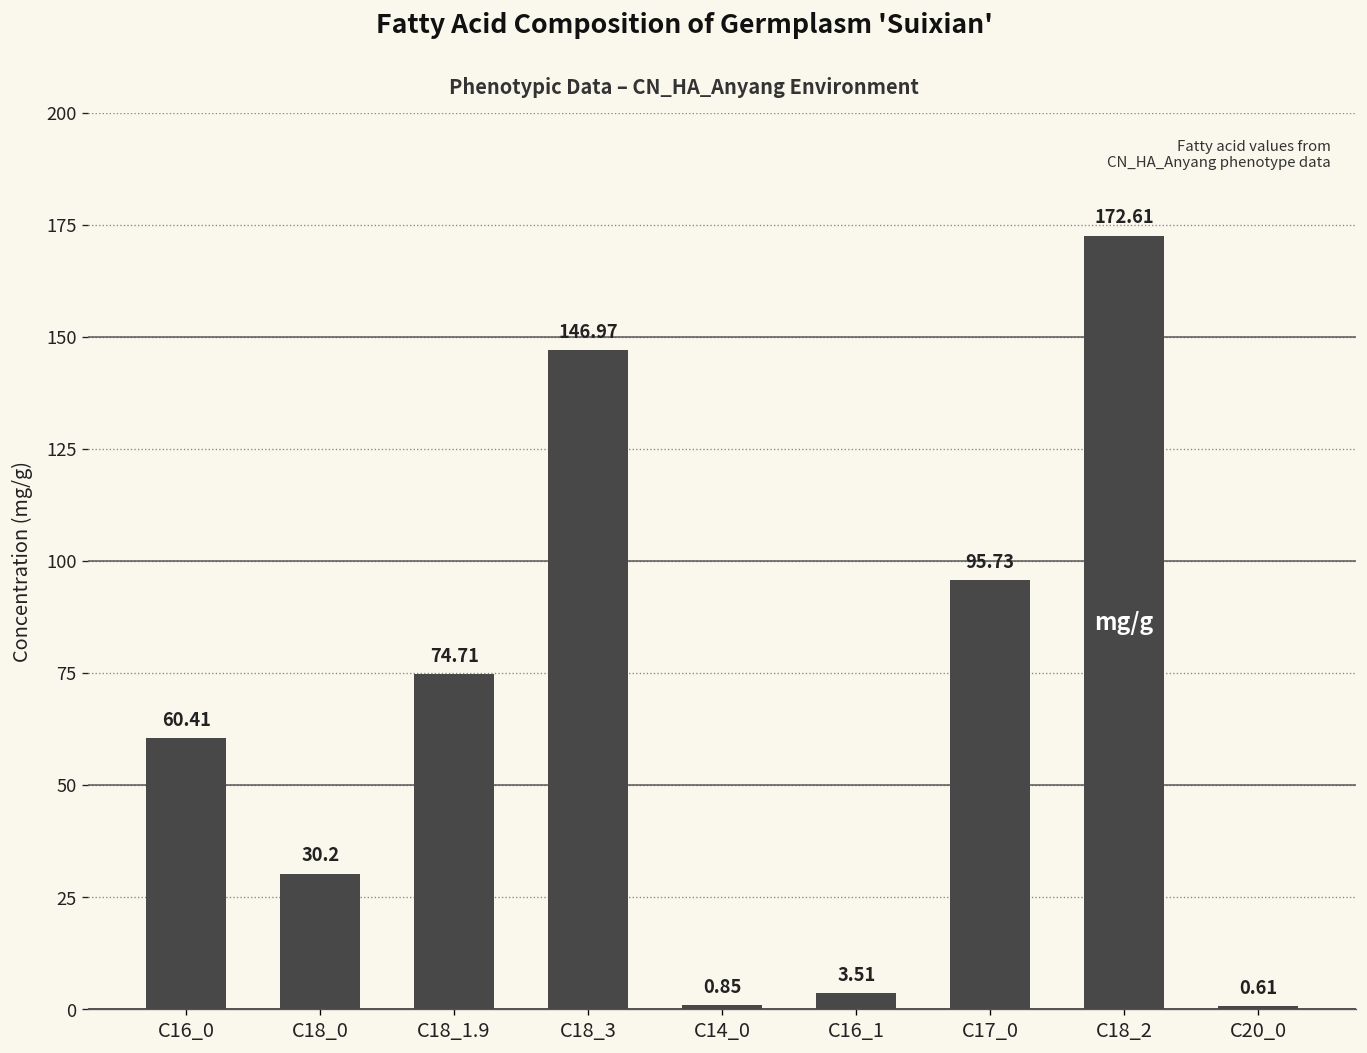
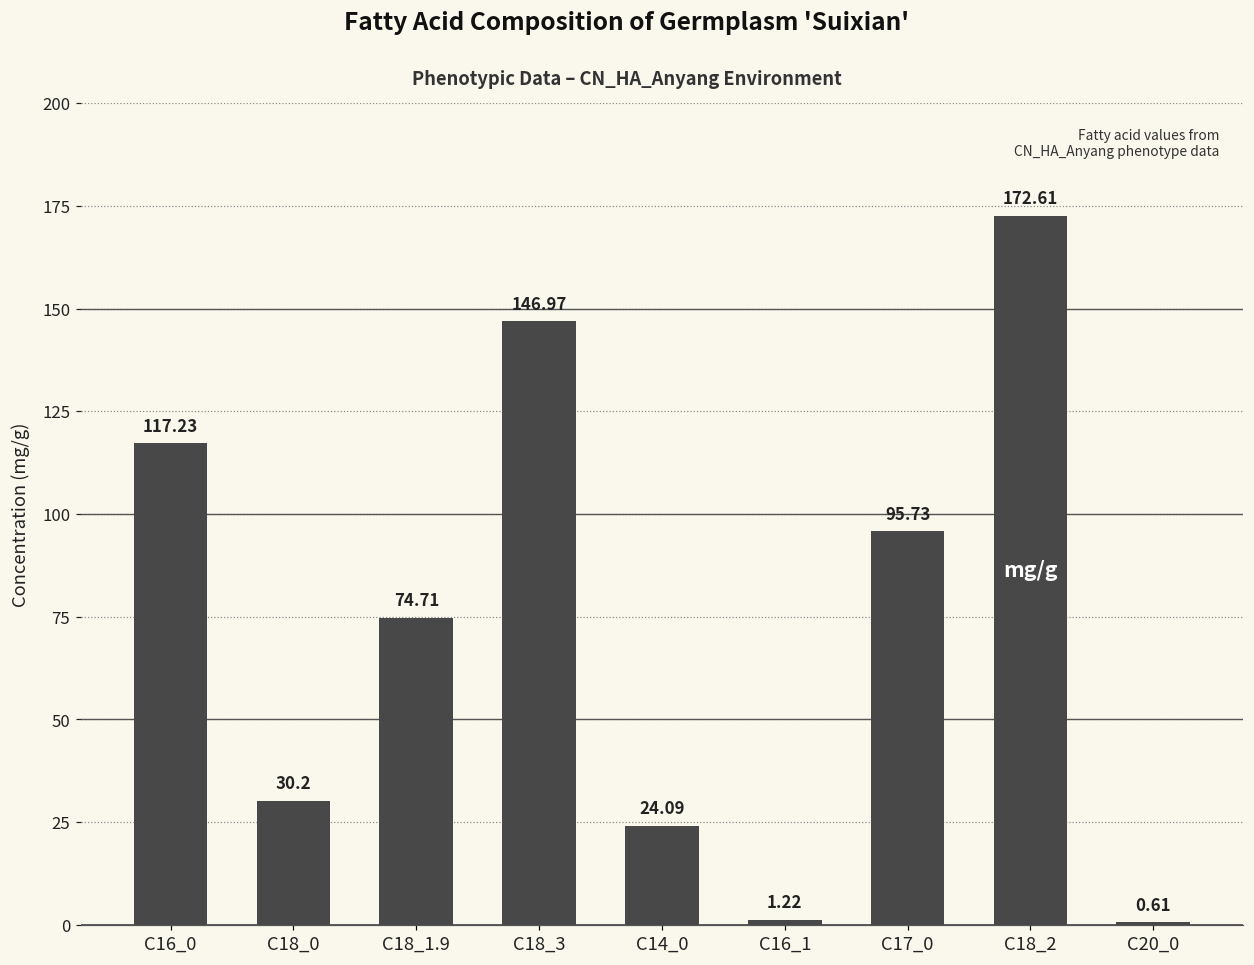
C16_0: 60.41 -> 117.23
C14_0: 0.85 -> 24.09
C16_1: 3.51 -> 1.22
